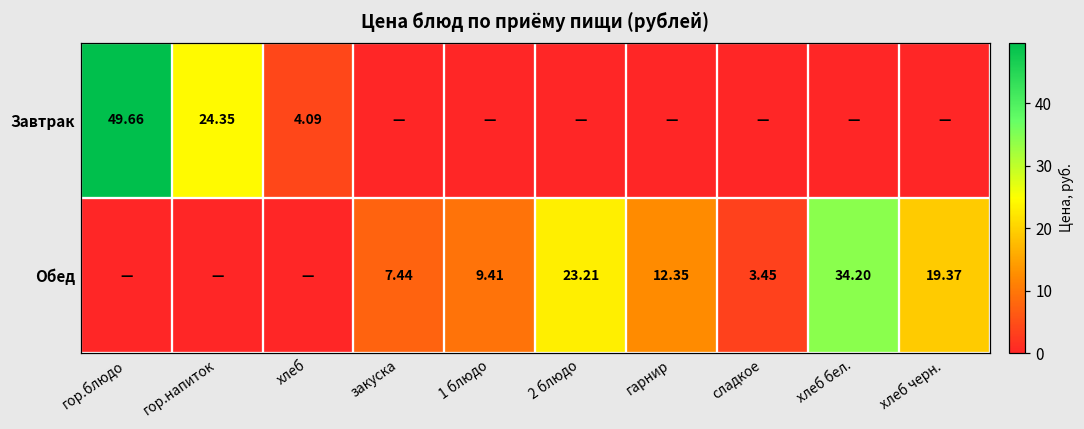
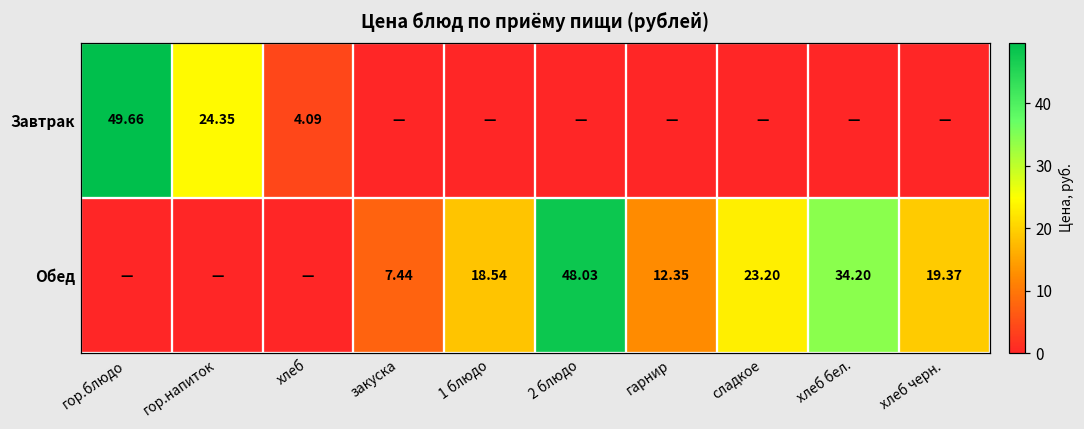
Обед, 1 блюдо: 9.41 -> 18.54
Обед, 2 блюдо: 23.21 -> 48.03
Обед, сладкое: 3.45 -> 23.20
